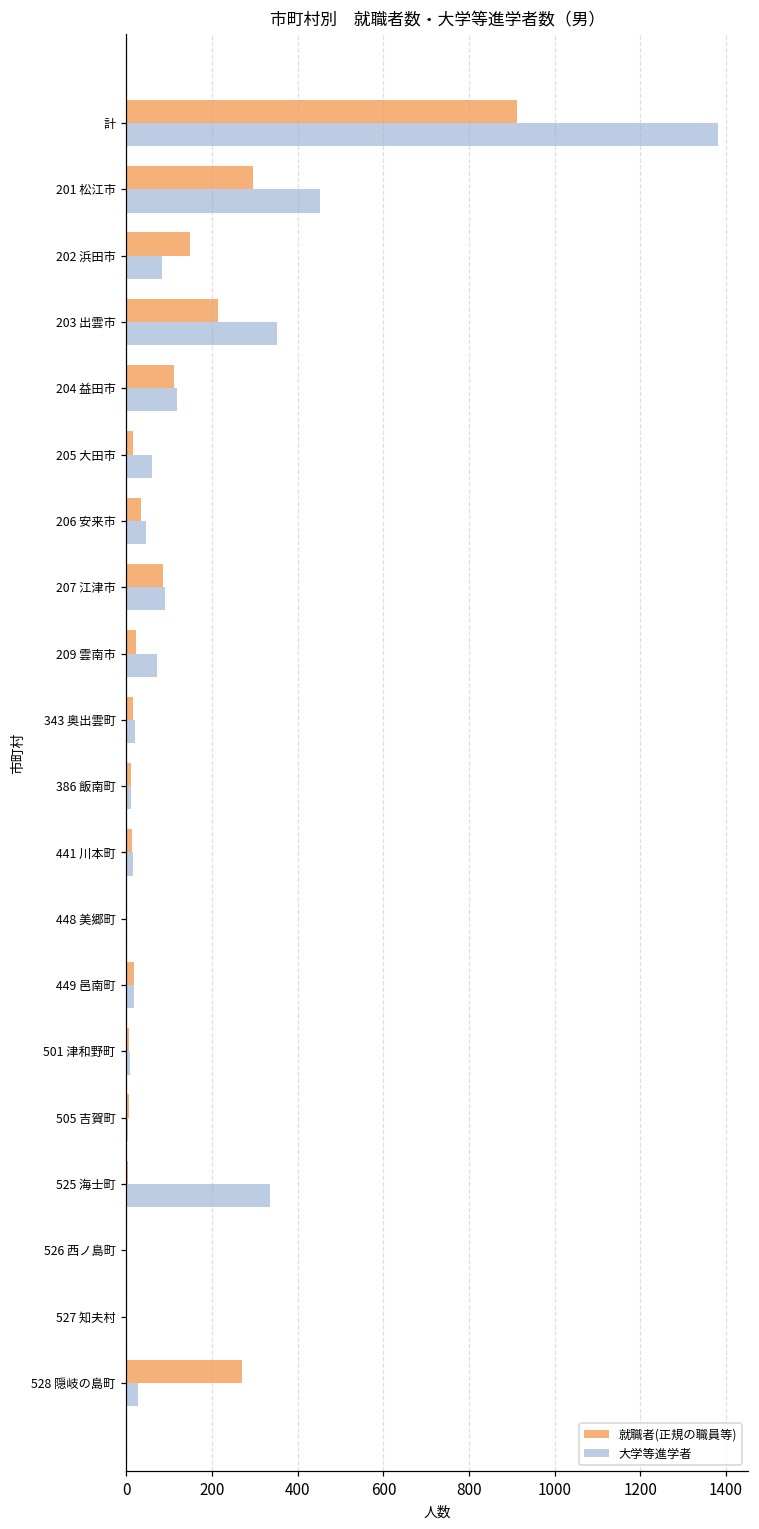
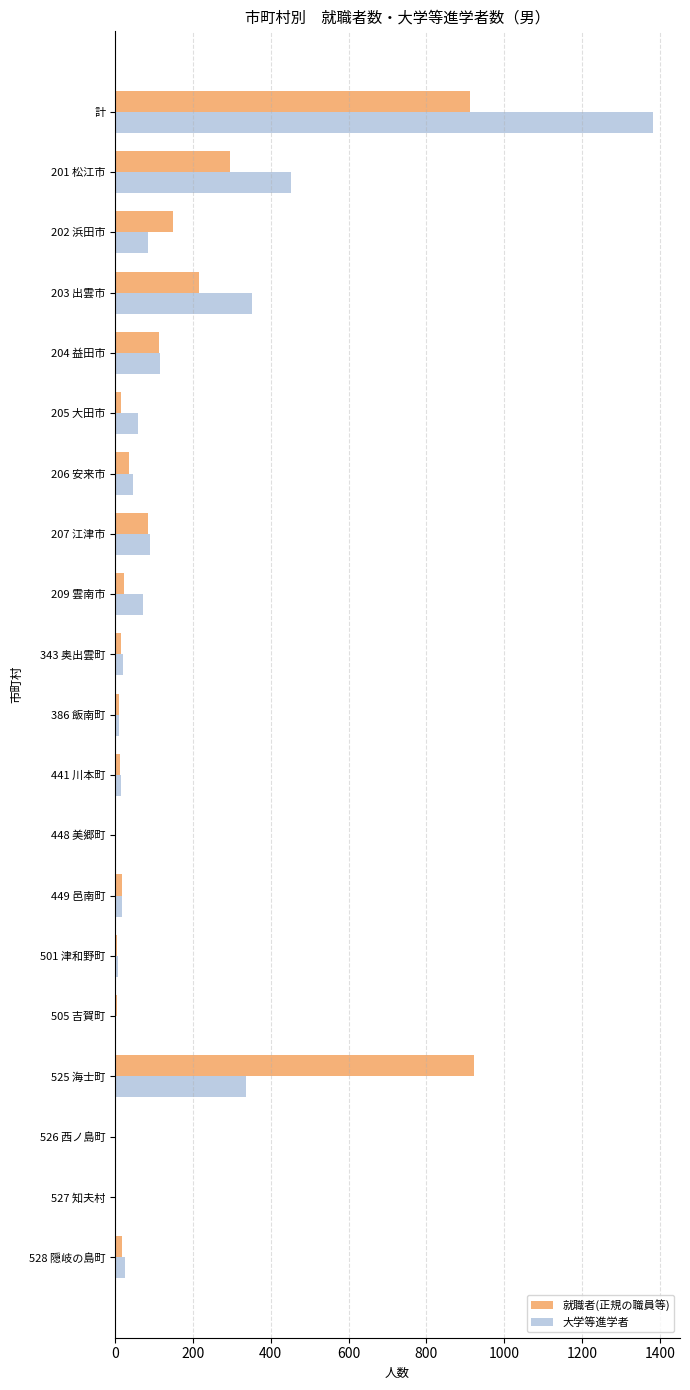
就職者(正規の職員等), 525 海士町: 0 -> 920
就職者(正規の職員等), 528 隠岐の島町: 270 -> 20
